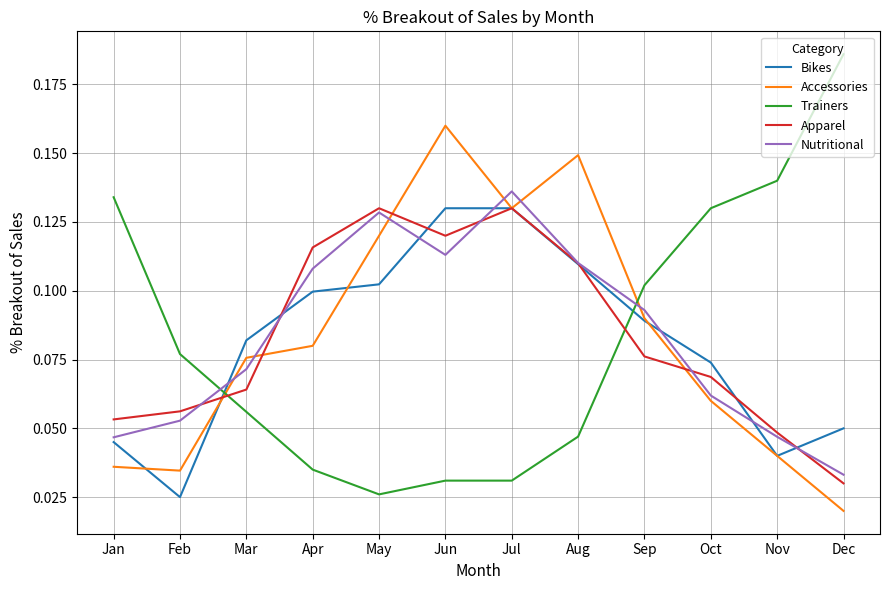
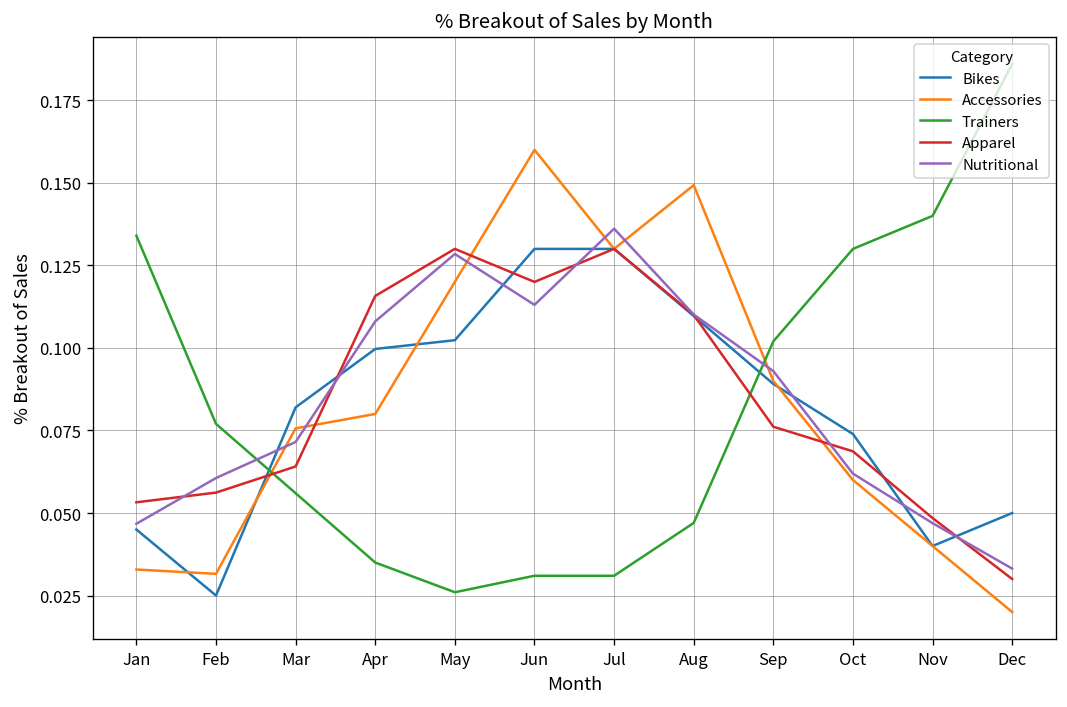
Accessories, Jan: 0.036 -> 0.033
Accessories, Feb: 0.035 -> 0.032
Nutritional, Feb: 0.053 -> 0.061
